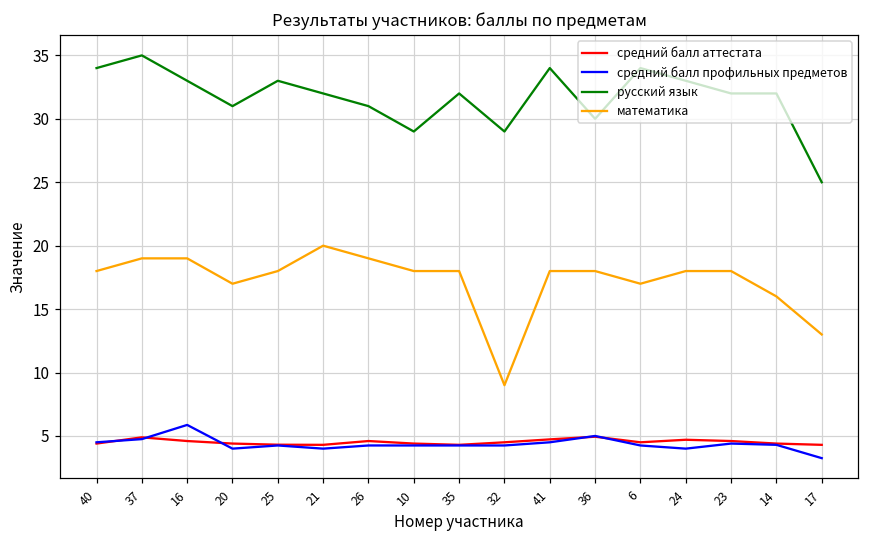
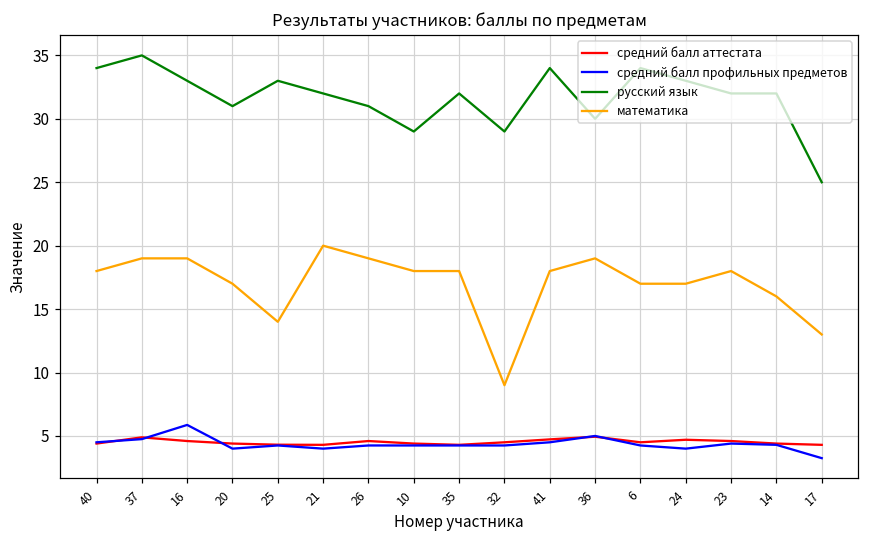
математика, 25: 18 -> 14
математика, 36: 18 -> 19
математика, 24: 18 -> 17
